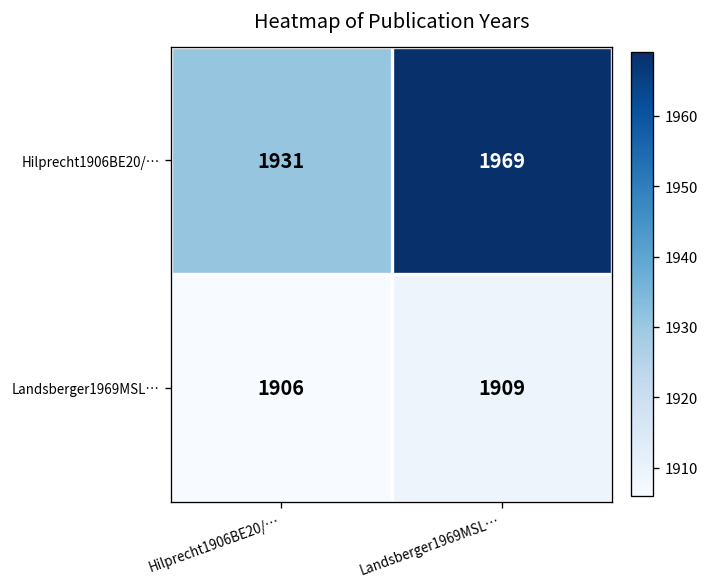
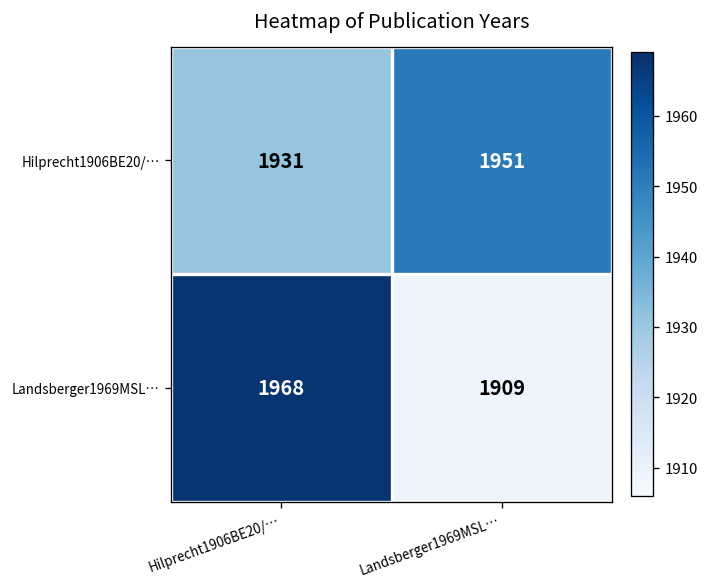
Hilprecht1906BE20/…, Landsberger1969MSL…: 1969 -> 1951
Landsberger1969MSL…, Hilprecht1906BE20/…: 1906 -> 1968
